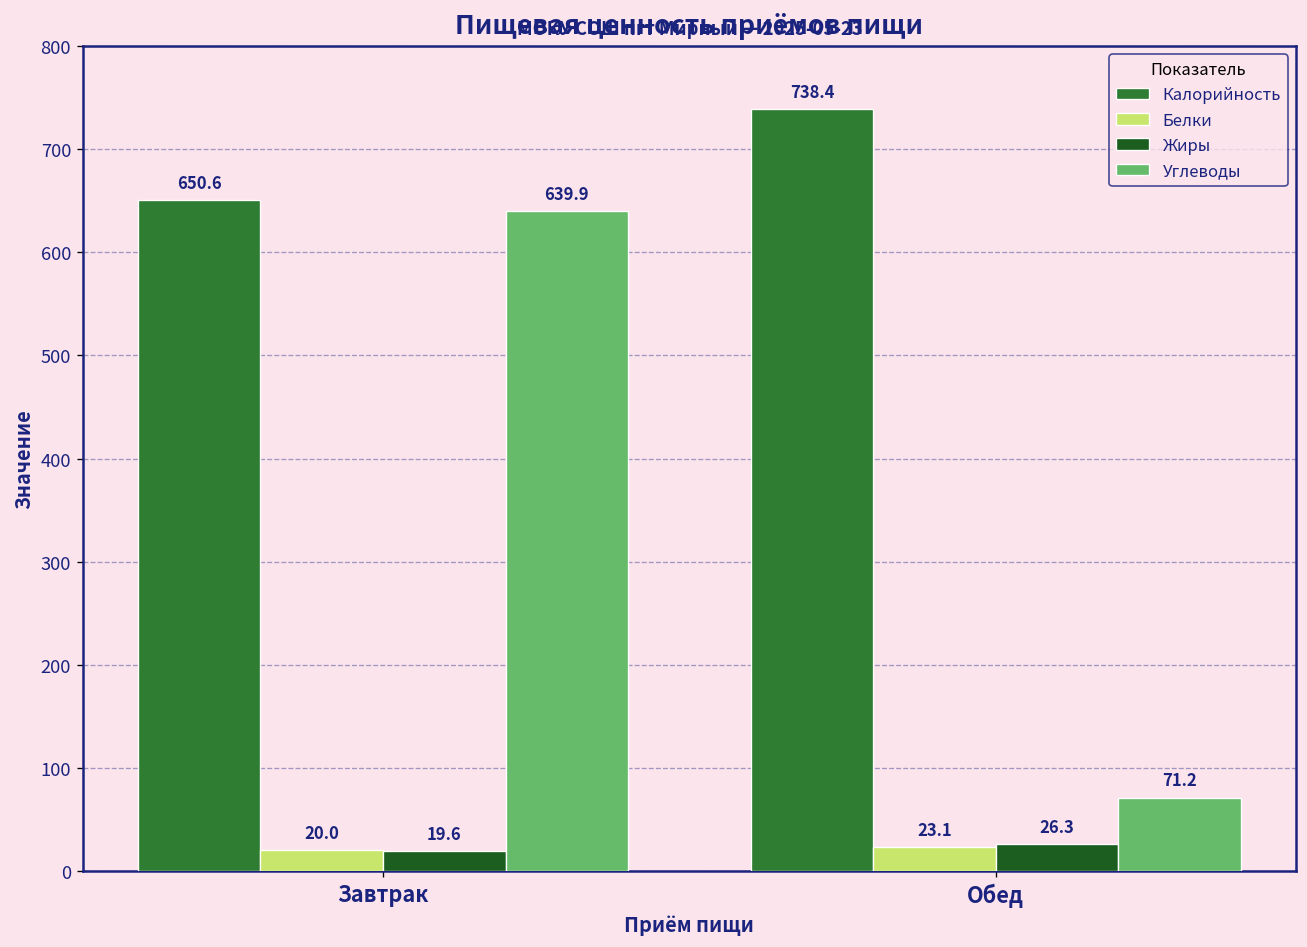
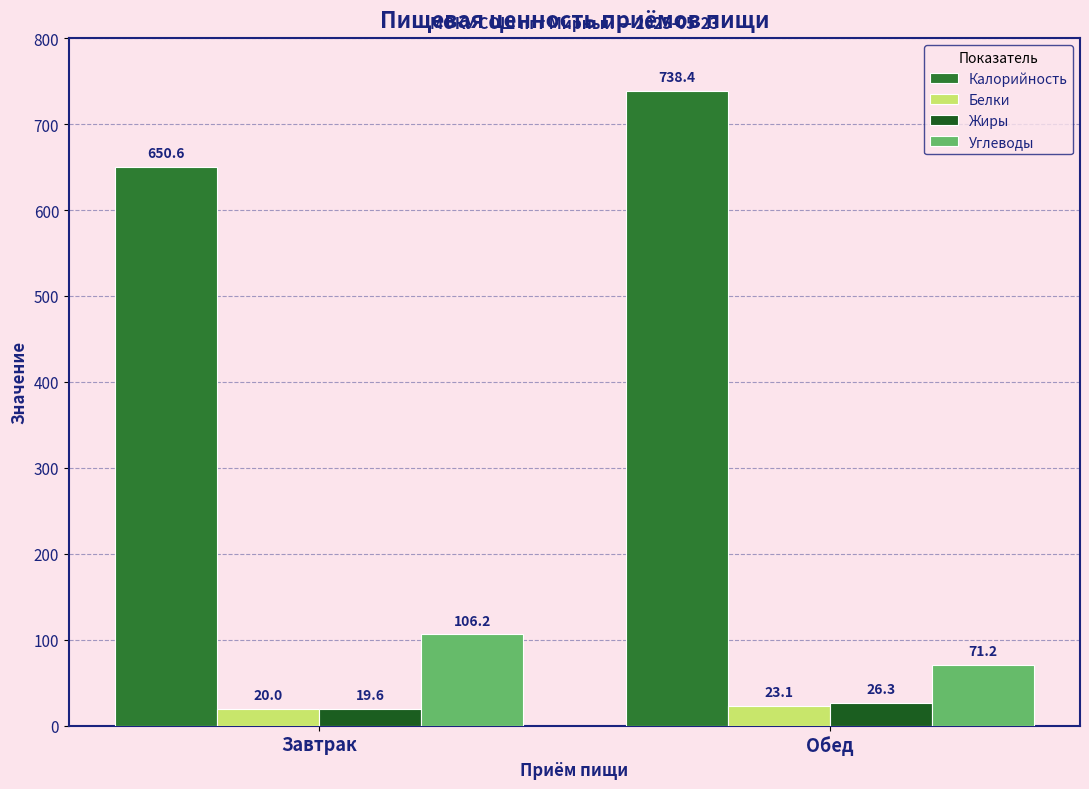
Углеводы, Завтрак: 639.9 -> 106.2
